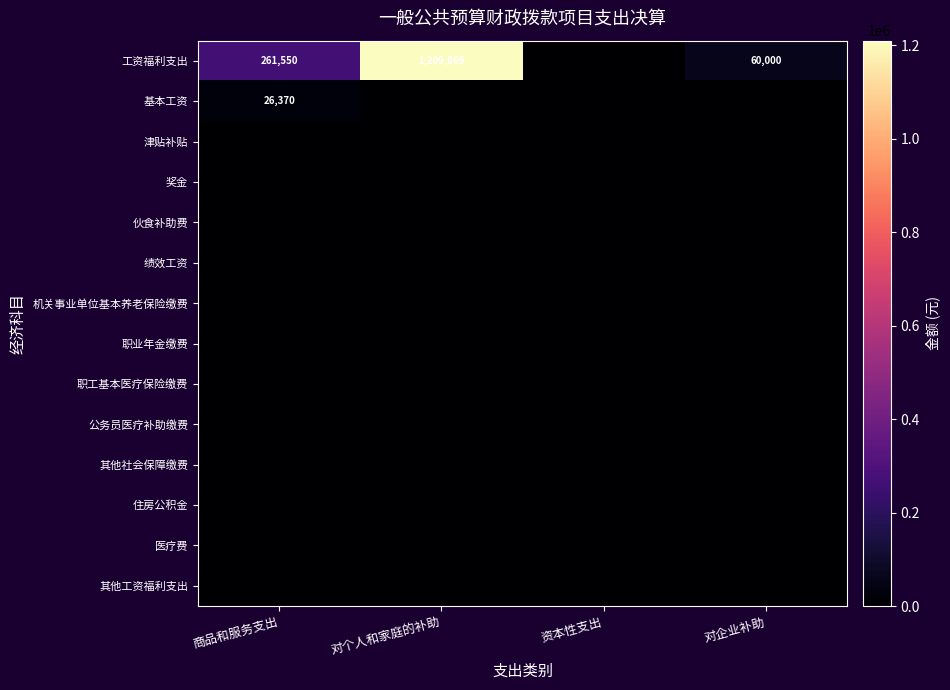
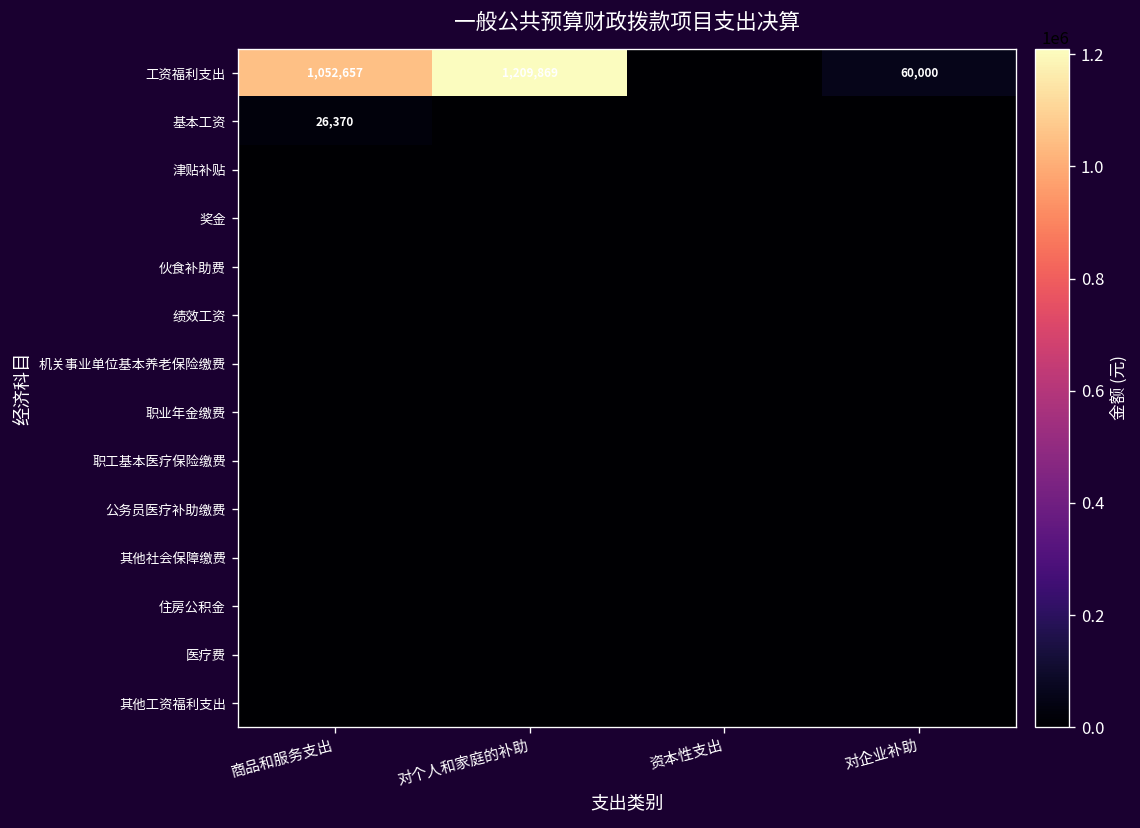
工资福利支出, 商品和服务支出: 261,550 -> 1,052,657
